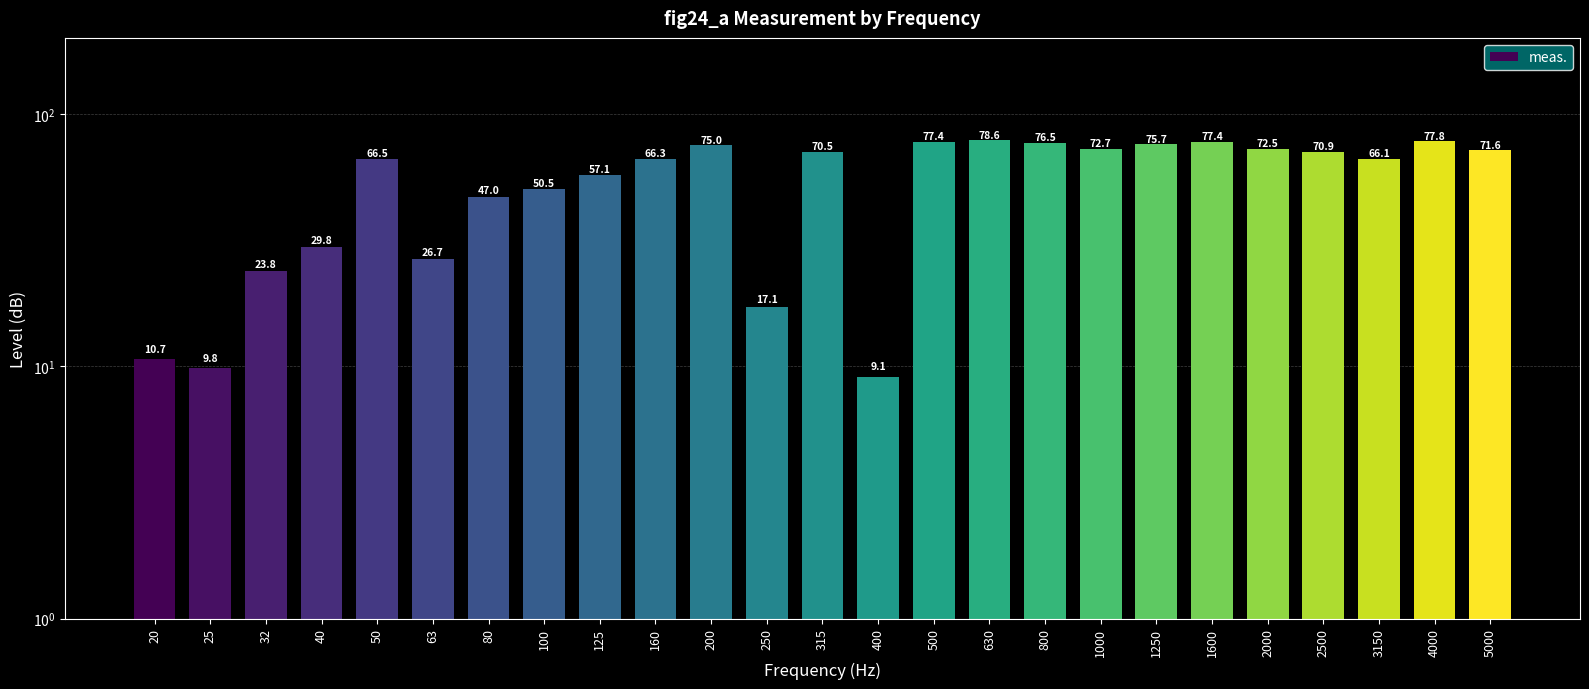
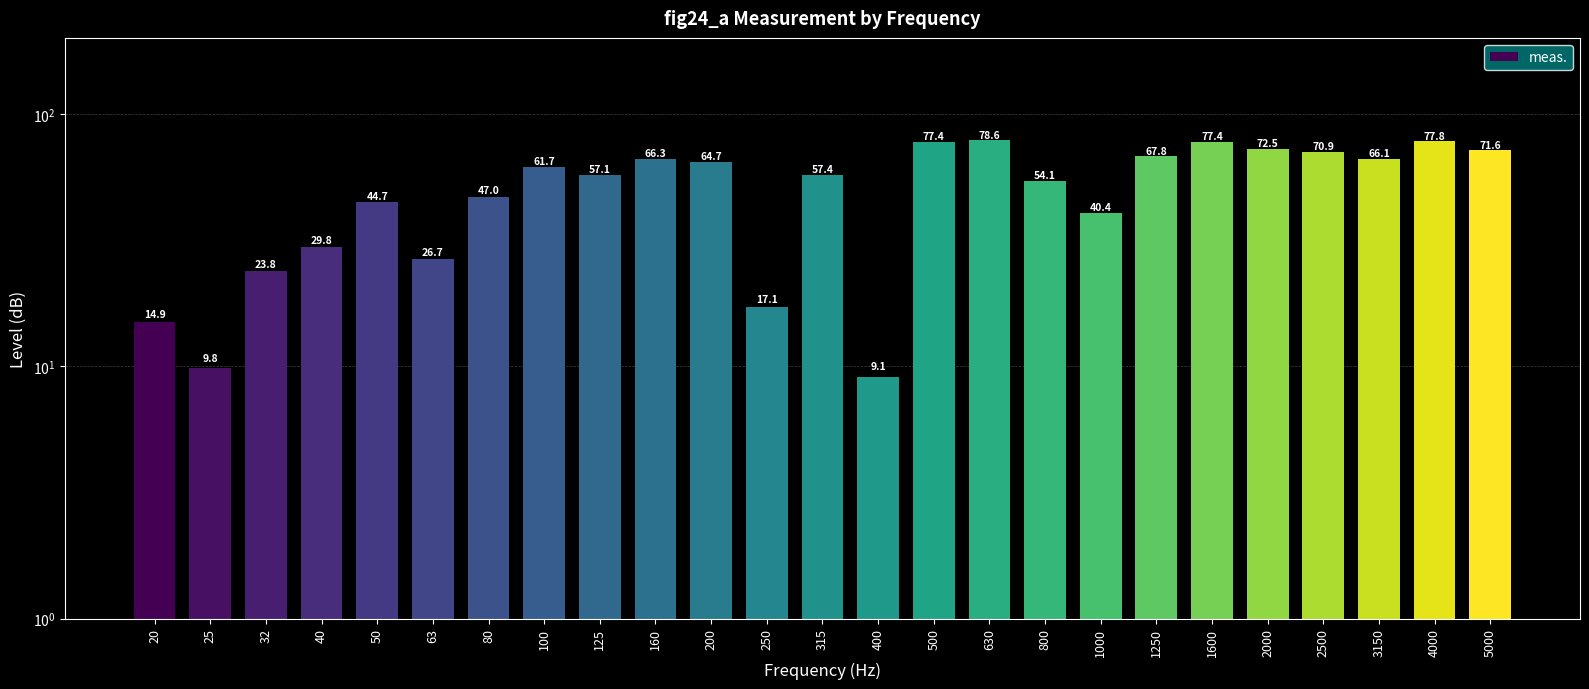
20: 10.7 -> 14.9
50: 66.5 -> 44.7
100: 50.5 -> 61.7
200: 75.0 -> 64.7
315: 70.5 -> 57.4
800: 76.5 -> 54.1
1000: 72.7 -> 40.4
1250: 75.7 -> 67.8
